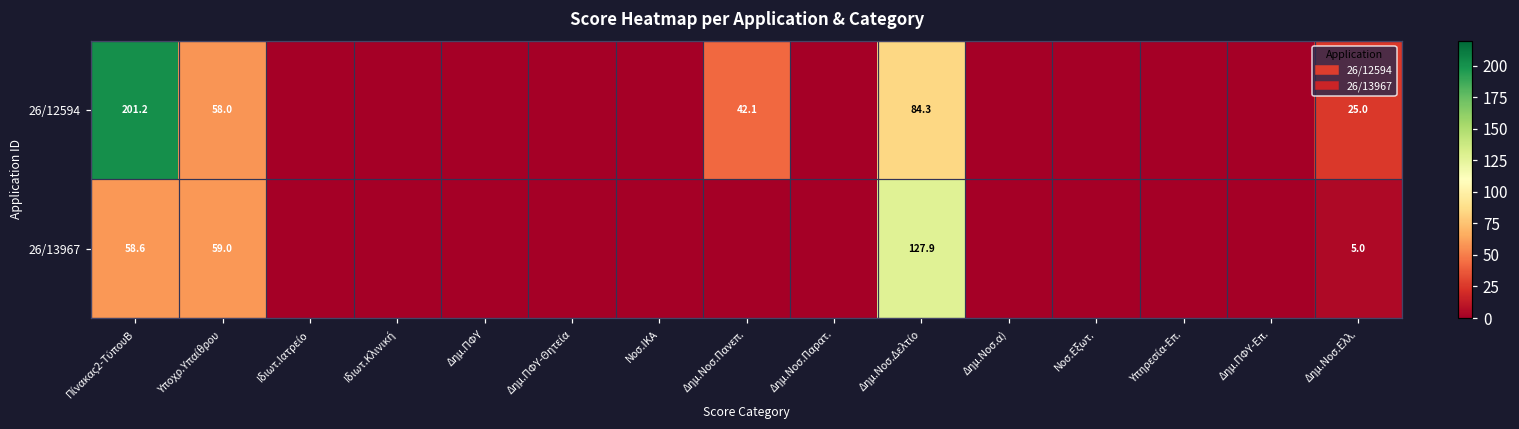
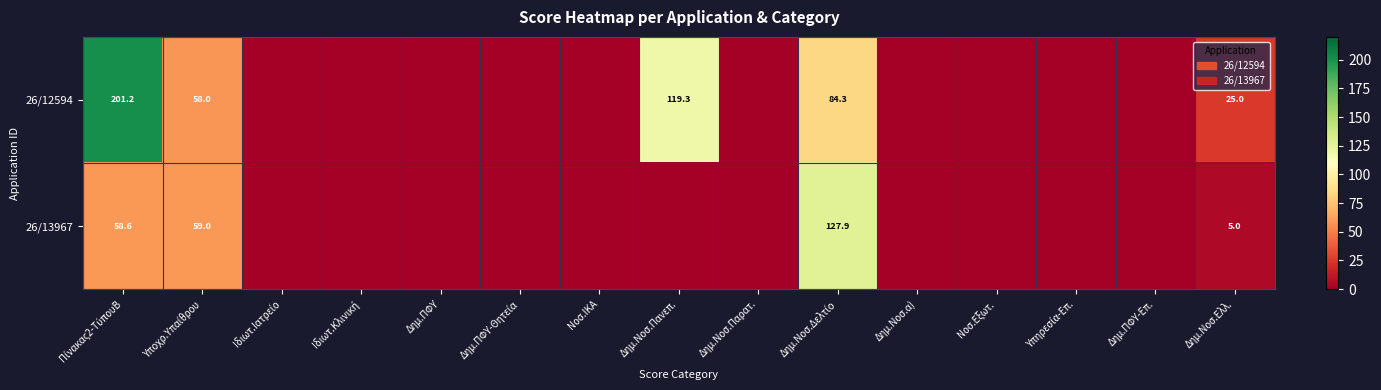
26/12594, Δημ.Νοσ.Πανεπ.: 42.1 -> 119.3
